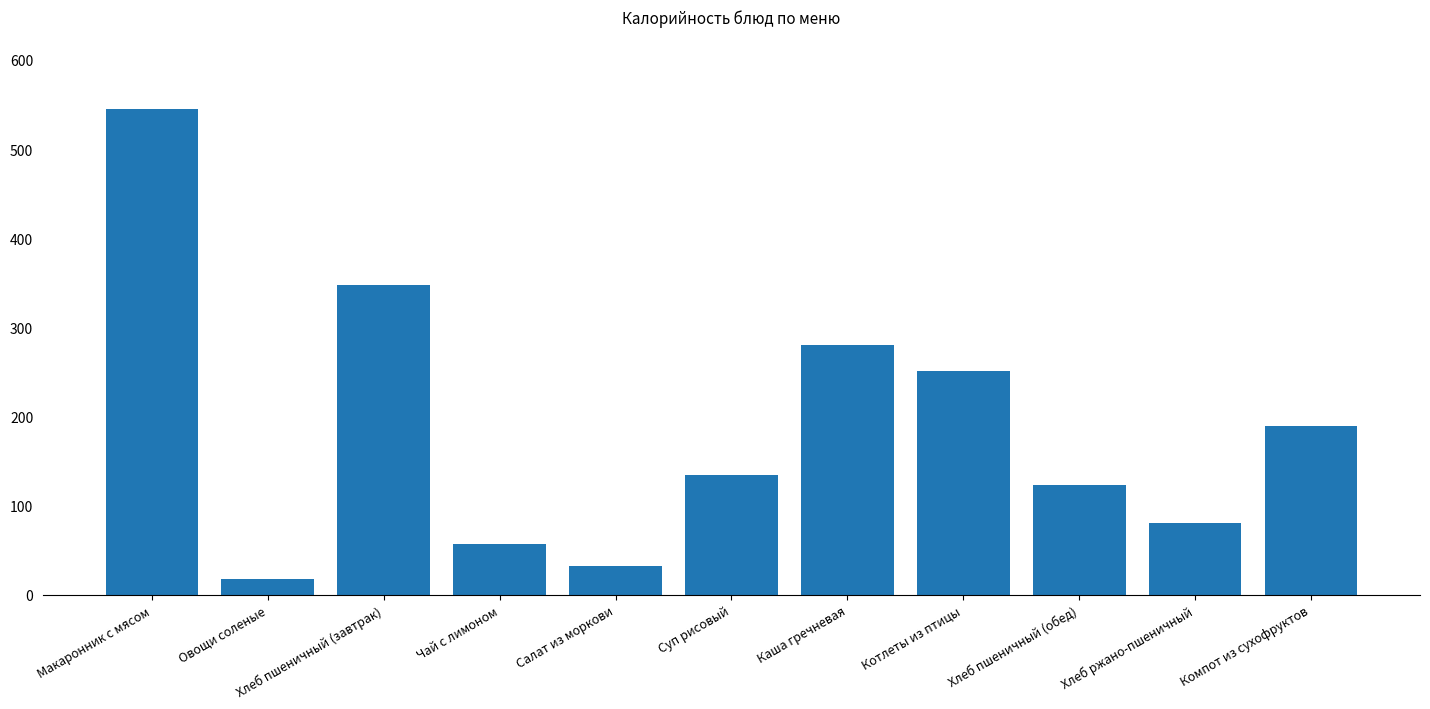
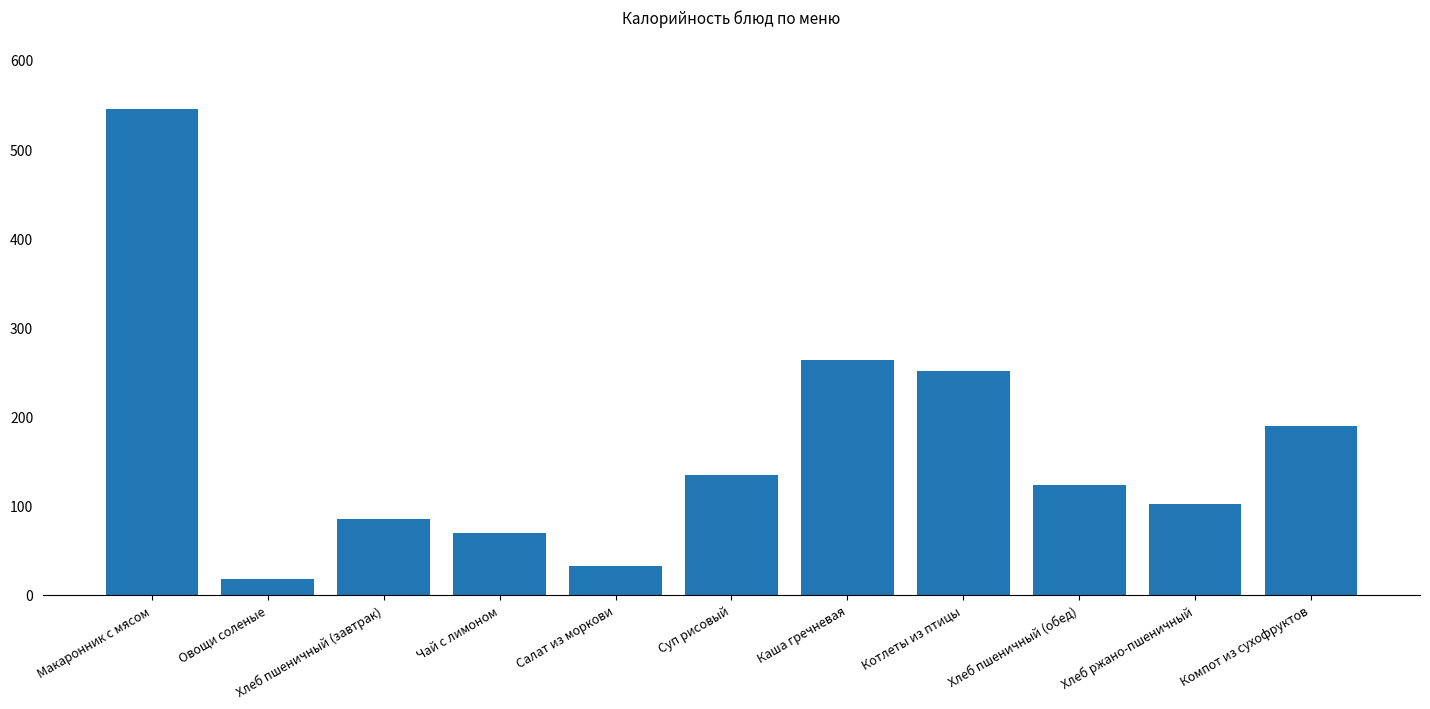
Хлеб пшеничный (завтрак): 350 -> 90
Чай с лимоном: 60 -> 70
Каша гречневая: 280 -> 260
Хлеб ржано-пшеничный: 80 -> 100
